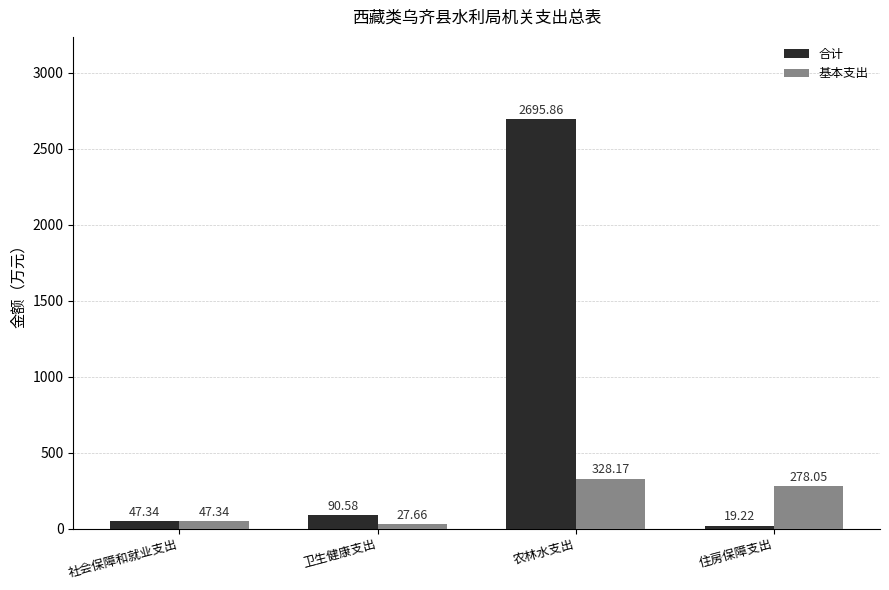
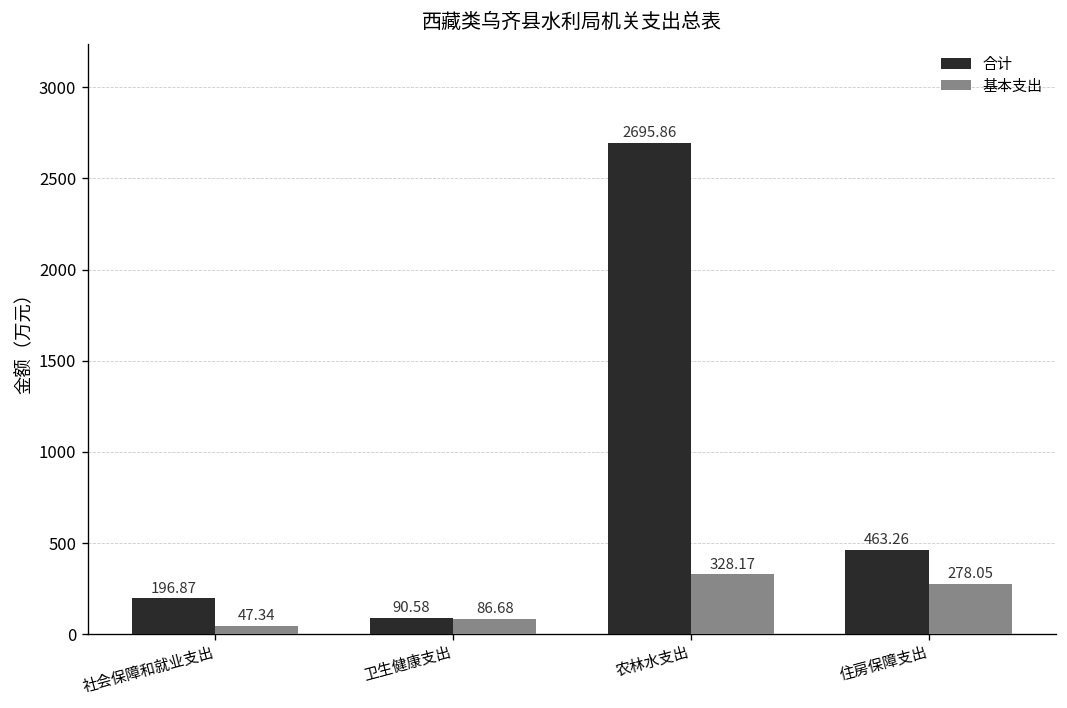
合计, 社会保障和就业支出: 47.34 -> 196.87
基本支出, 卫生健康支出: 27.66 -> 86.68
合计, 住房保障支出: 19.22 -> 463.26
